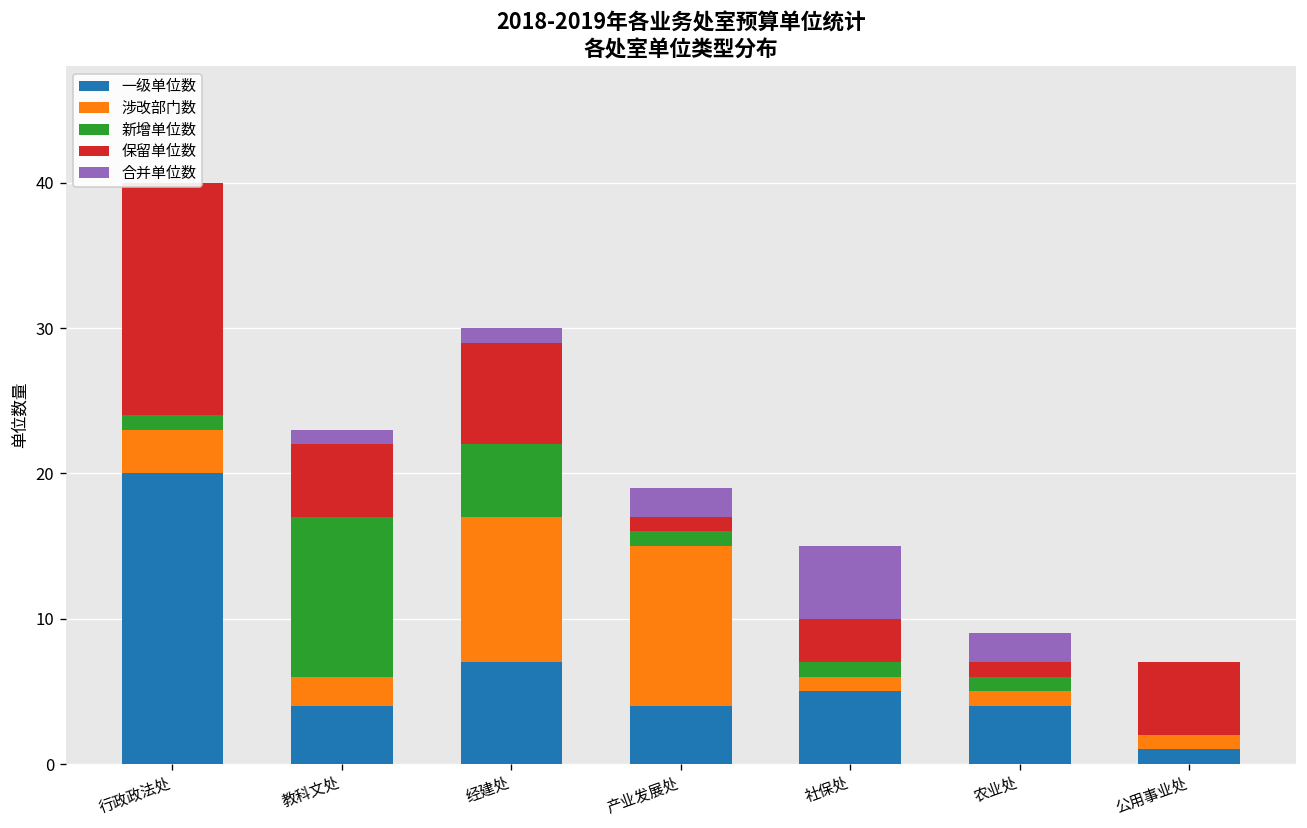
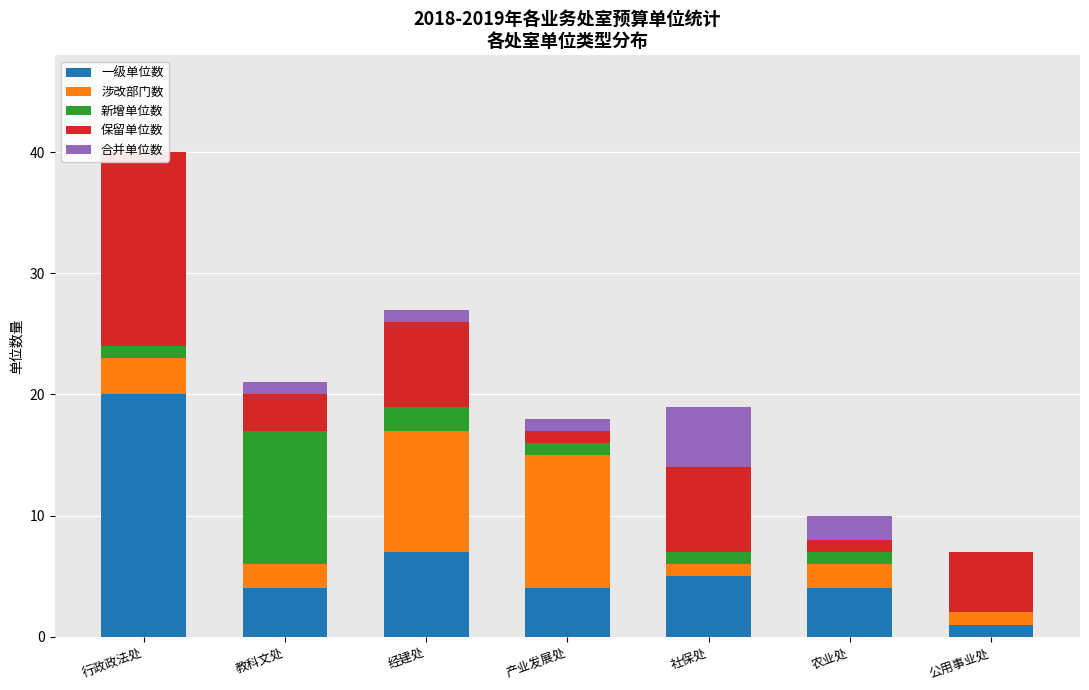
保留单位数, 教科文处: 5 -> 3
新增单位数, 经建处: 5 -> 2
合并单位数, 产业发展处: 2 -> 1
保留单位数, 社保处: 3 -> 7
涉改部门数, 农业处: 1 -> 2
